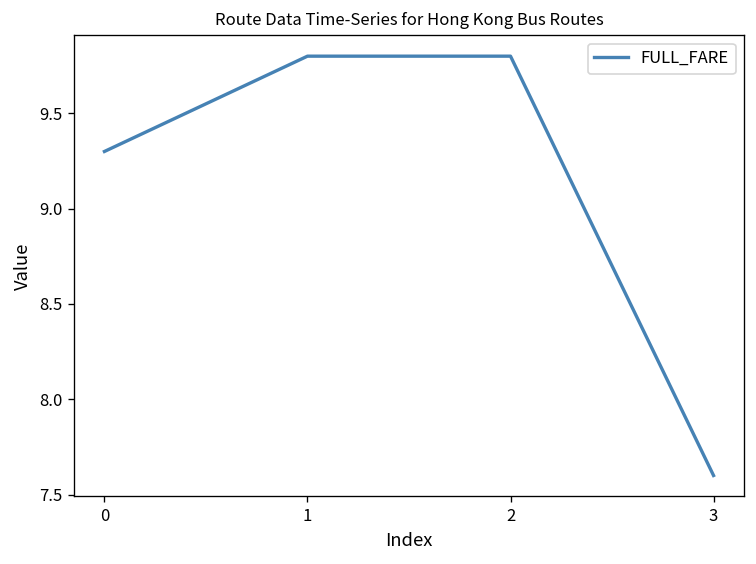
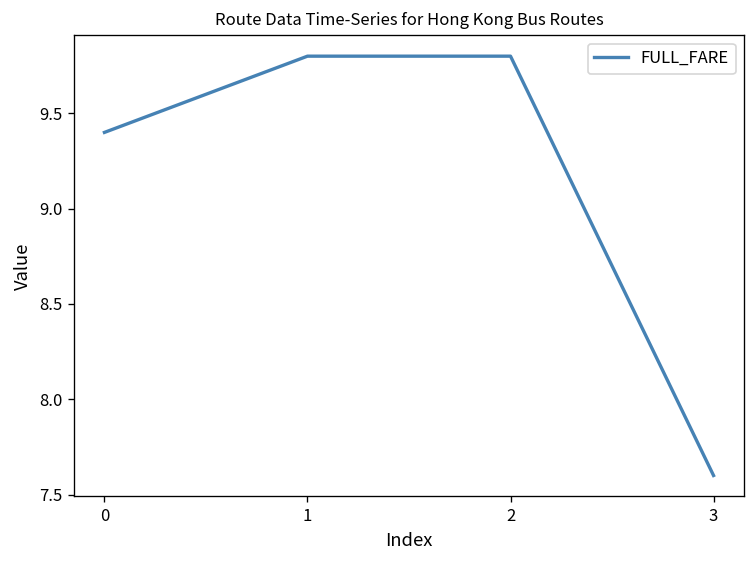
0: 9.3 -> 9.4
